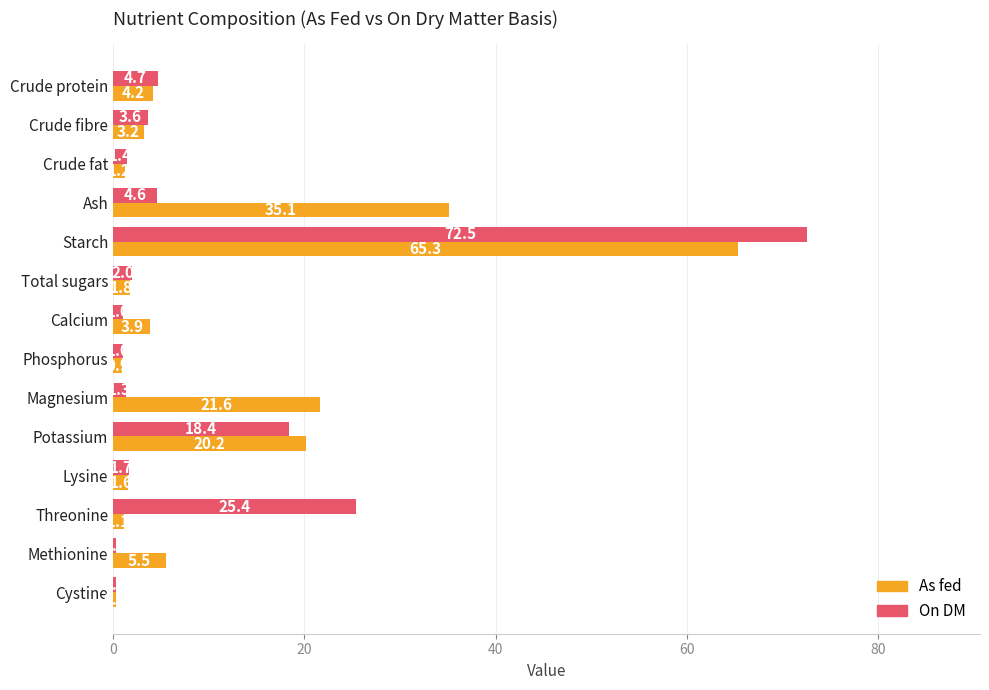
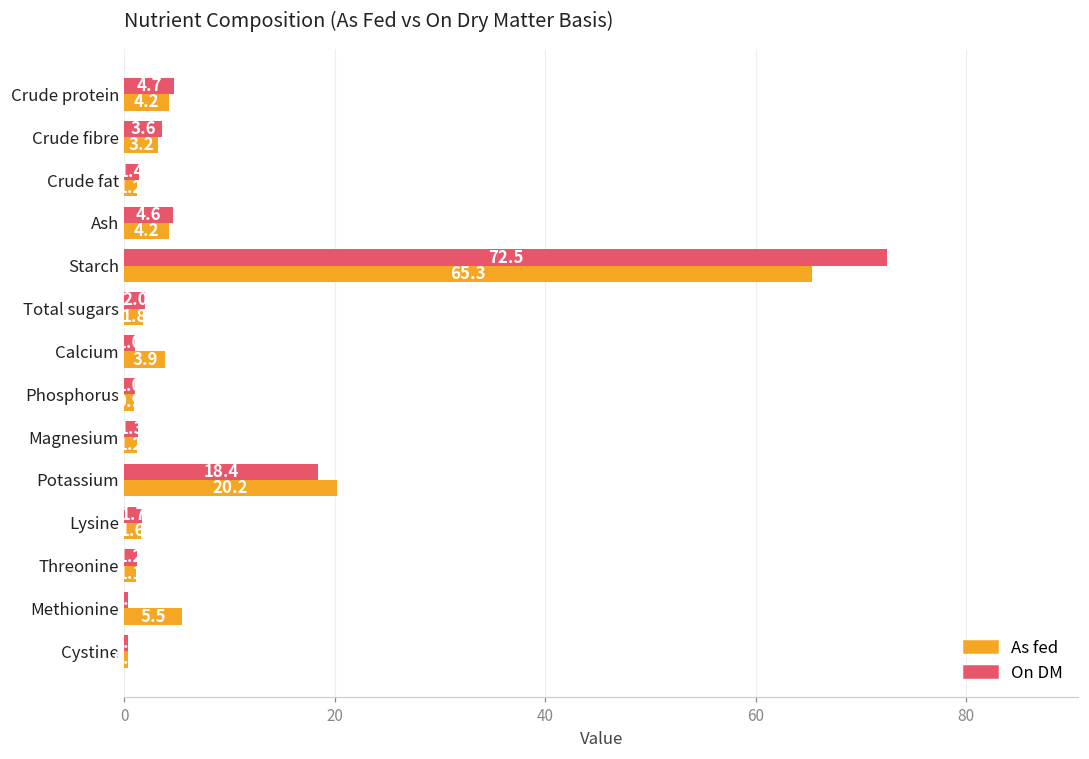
As fed, Ash: 35.1 -> 4.2
As fed, Magnesium: 22 -> 1
On DM, Threonine: 25 -> 1
